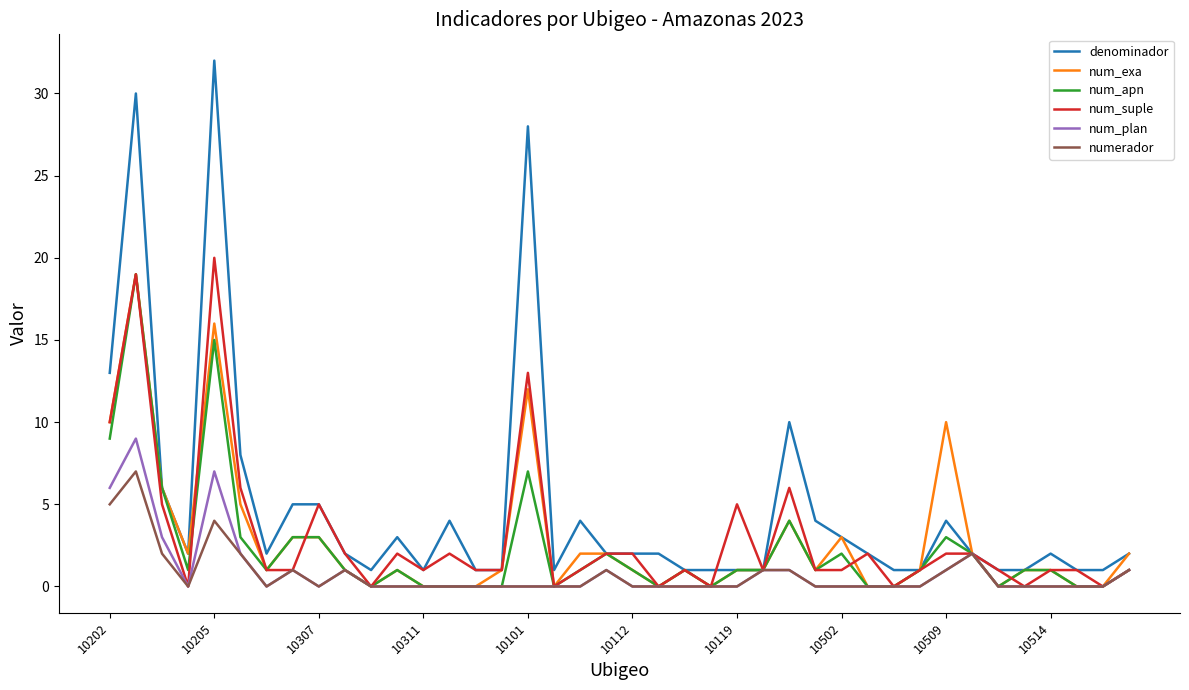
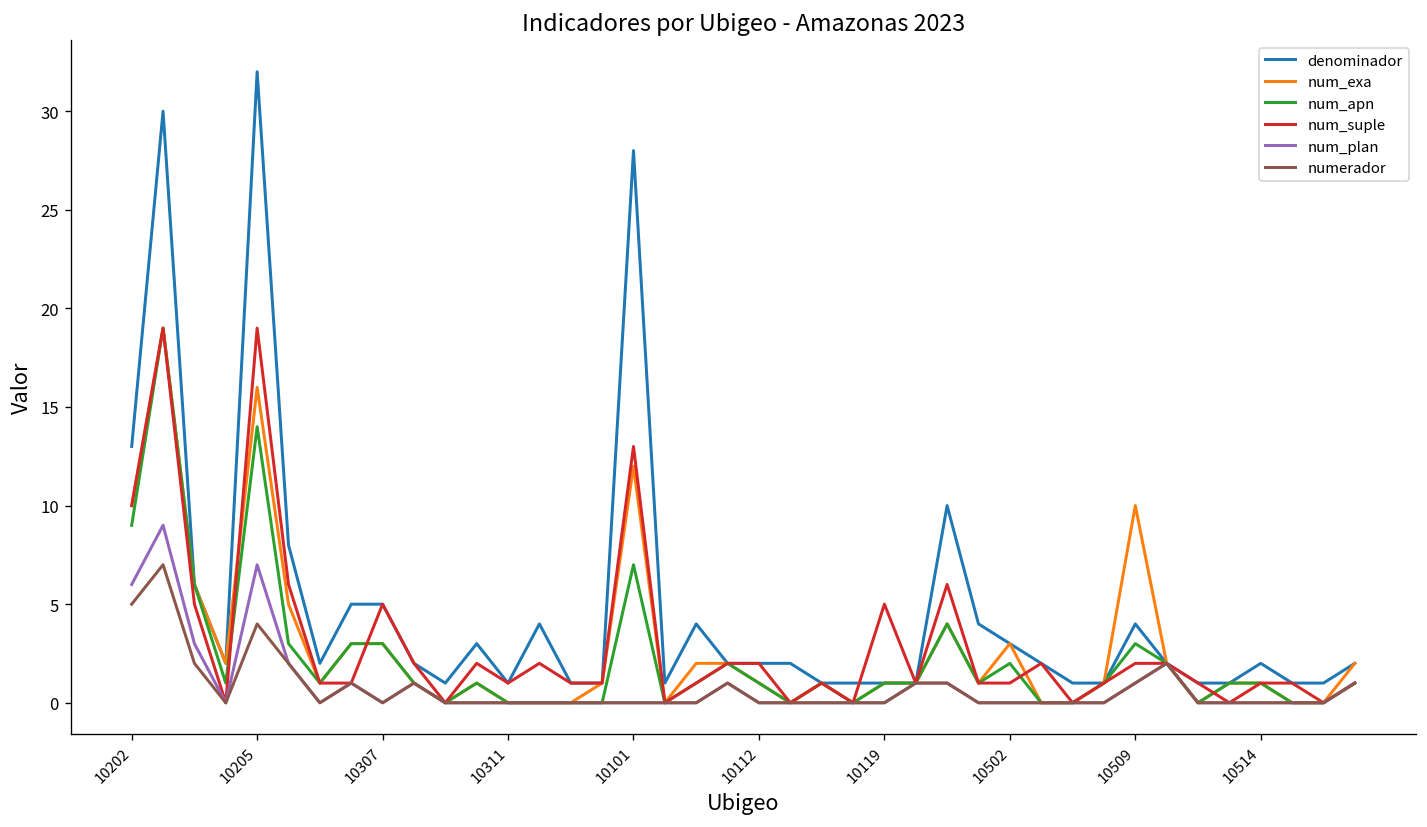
num_apn, 10205: 15 -> 14
num_suple, 10205: 20 -> 19
